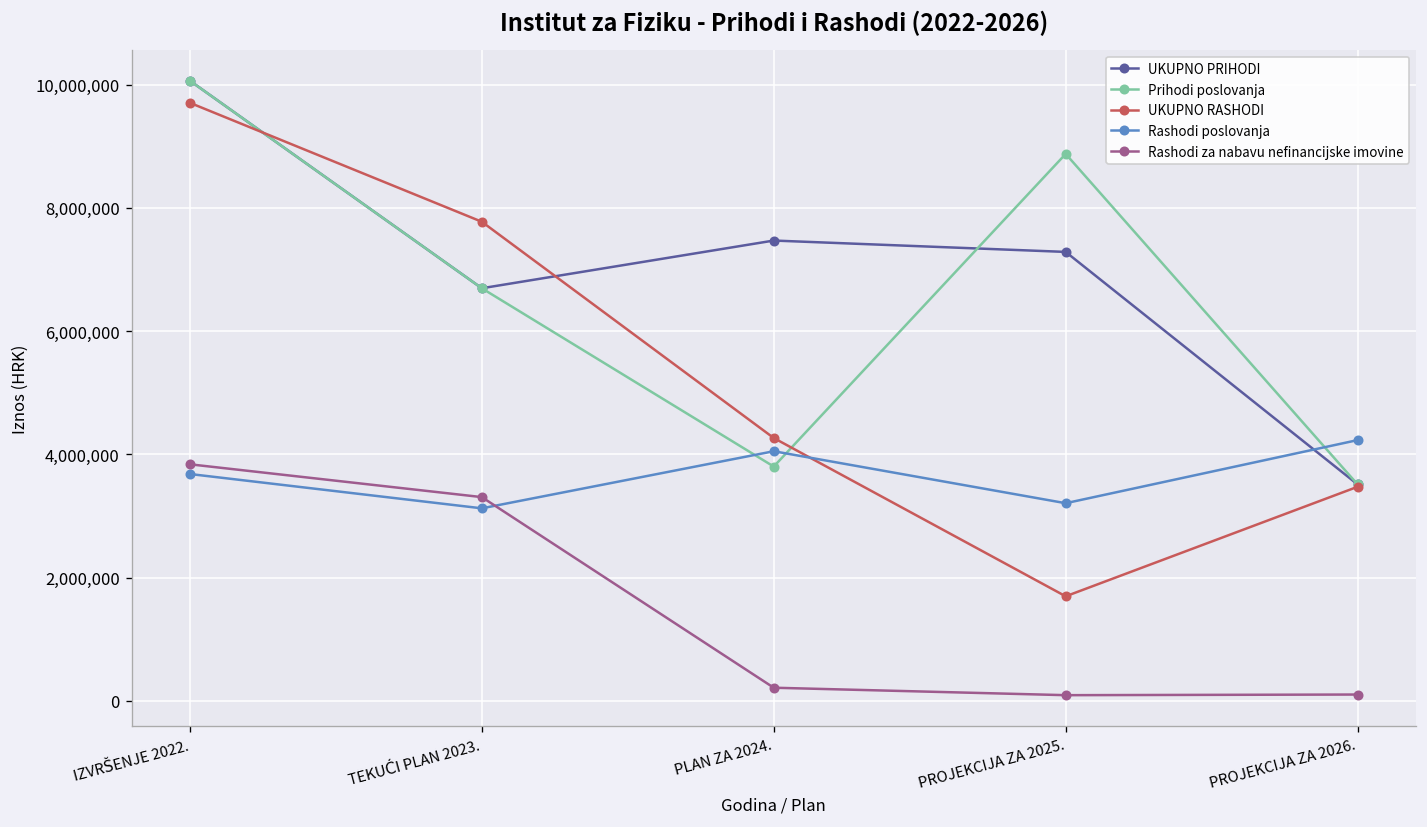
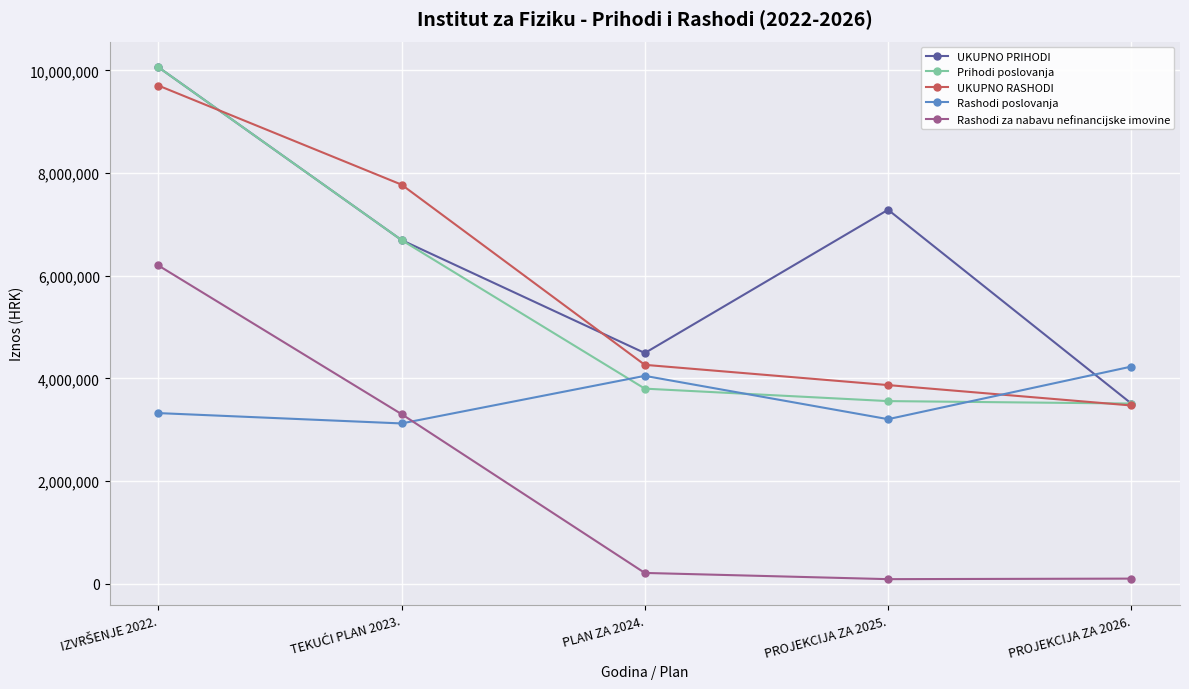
Rashodi poslovanja, IZVRŠENJE 2022.: 3,700,000 -> 3,300,000
Rashodi za nabavu nefinancijske imovine, IZVRŠENJE 2022.: 3,800,000 -> 6,200,000
UKUPNO PRIHODI, PLAN ZA 2024.: 7,500,000 -> 4,500,000
Prihodi poslovanja, PROJEKCIJA ZA 2025.: 8,900,000 -> 3,600,000
UKUPNO RASHODI, PROJEKCIJA ZA 2025.: 1,700,000 -> 3,900,000
